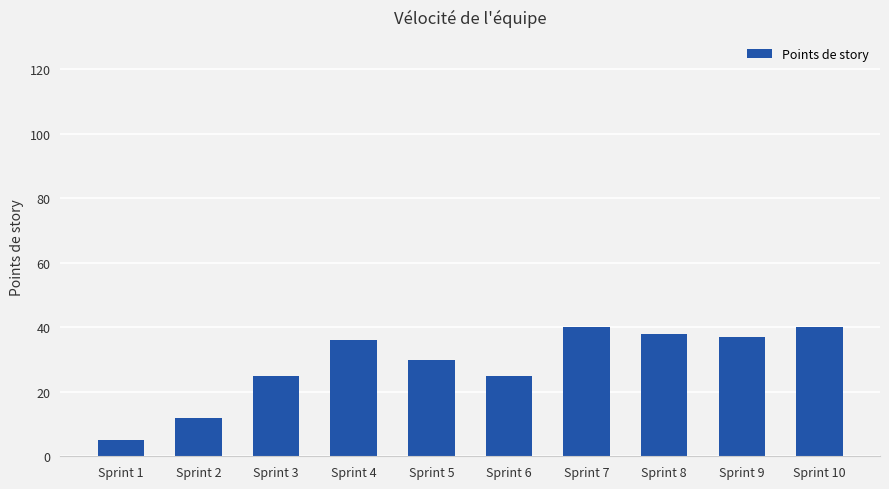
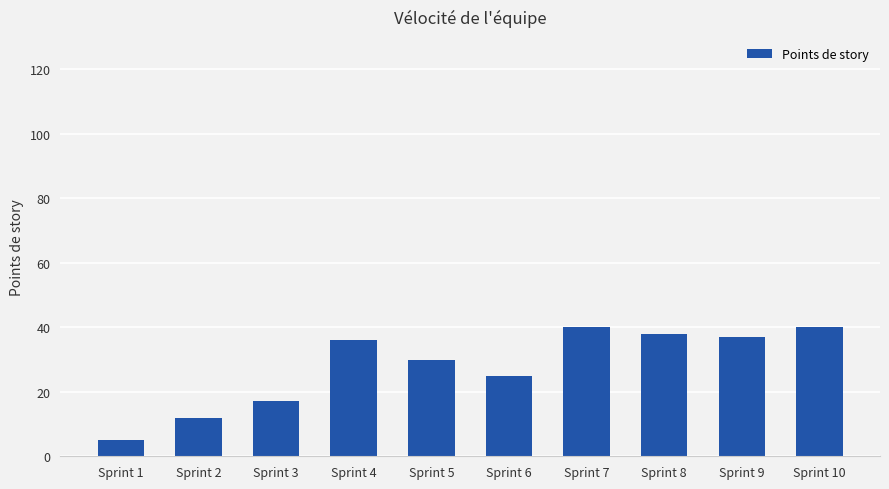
Sprint 3: 25 -> 17
